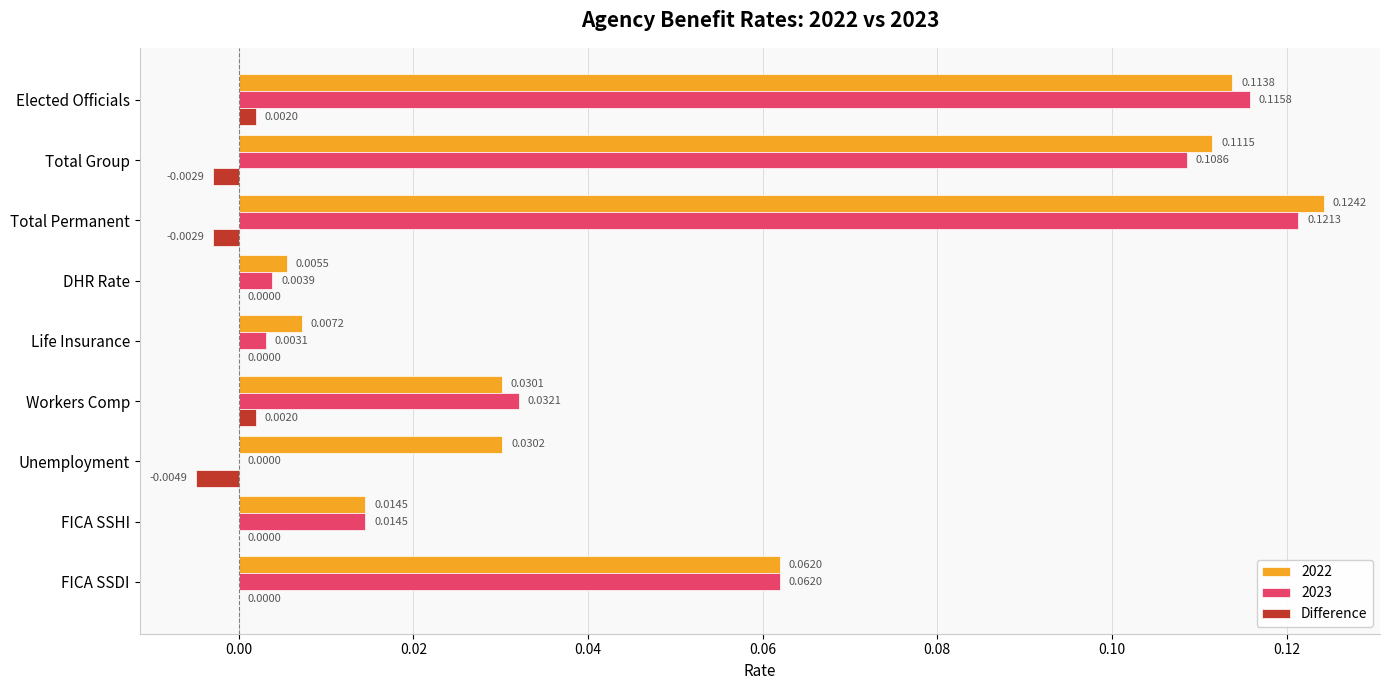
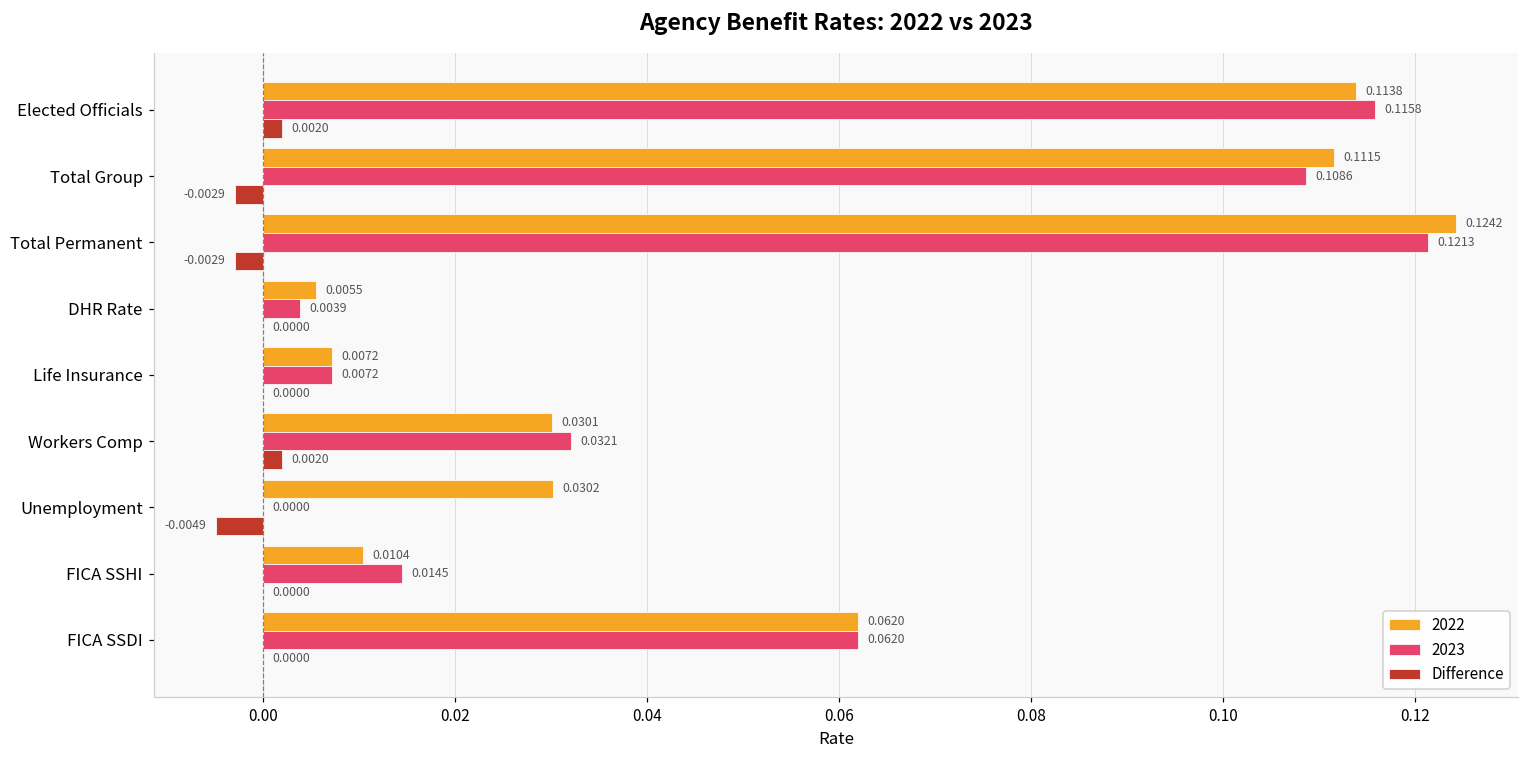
2023, Life Insurance: 0.0031 -> 0.0072
2022, FICA SSHI: 0.0145 -> 0.0104
